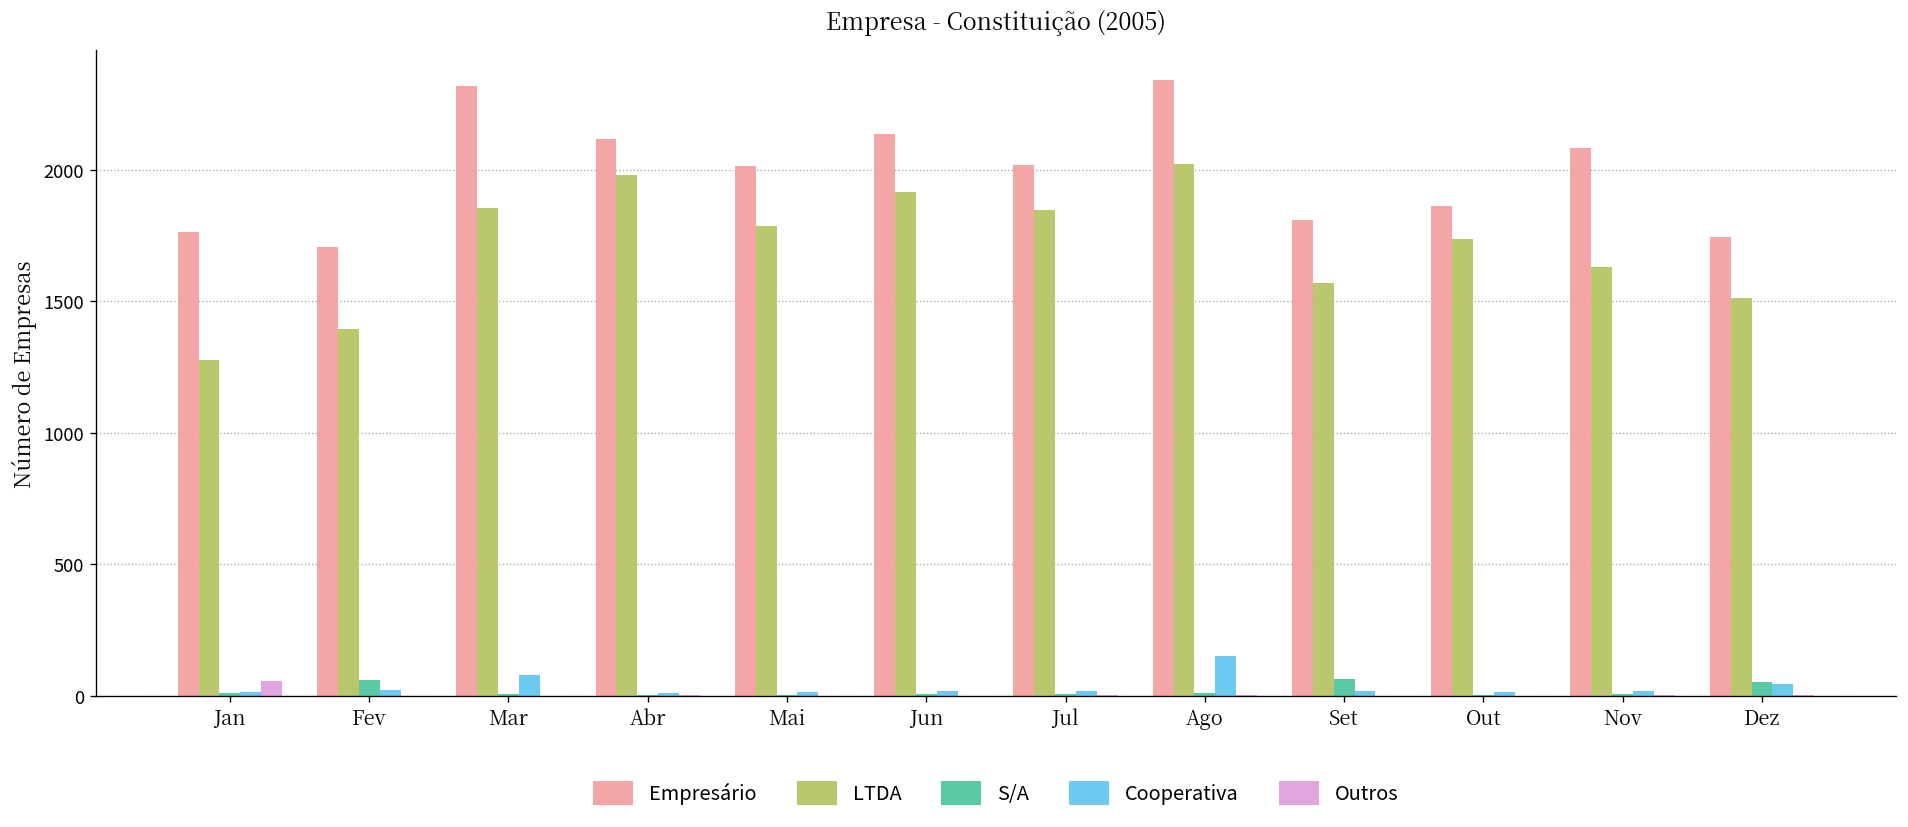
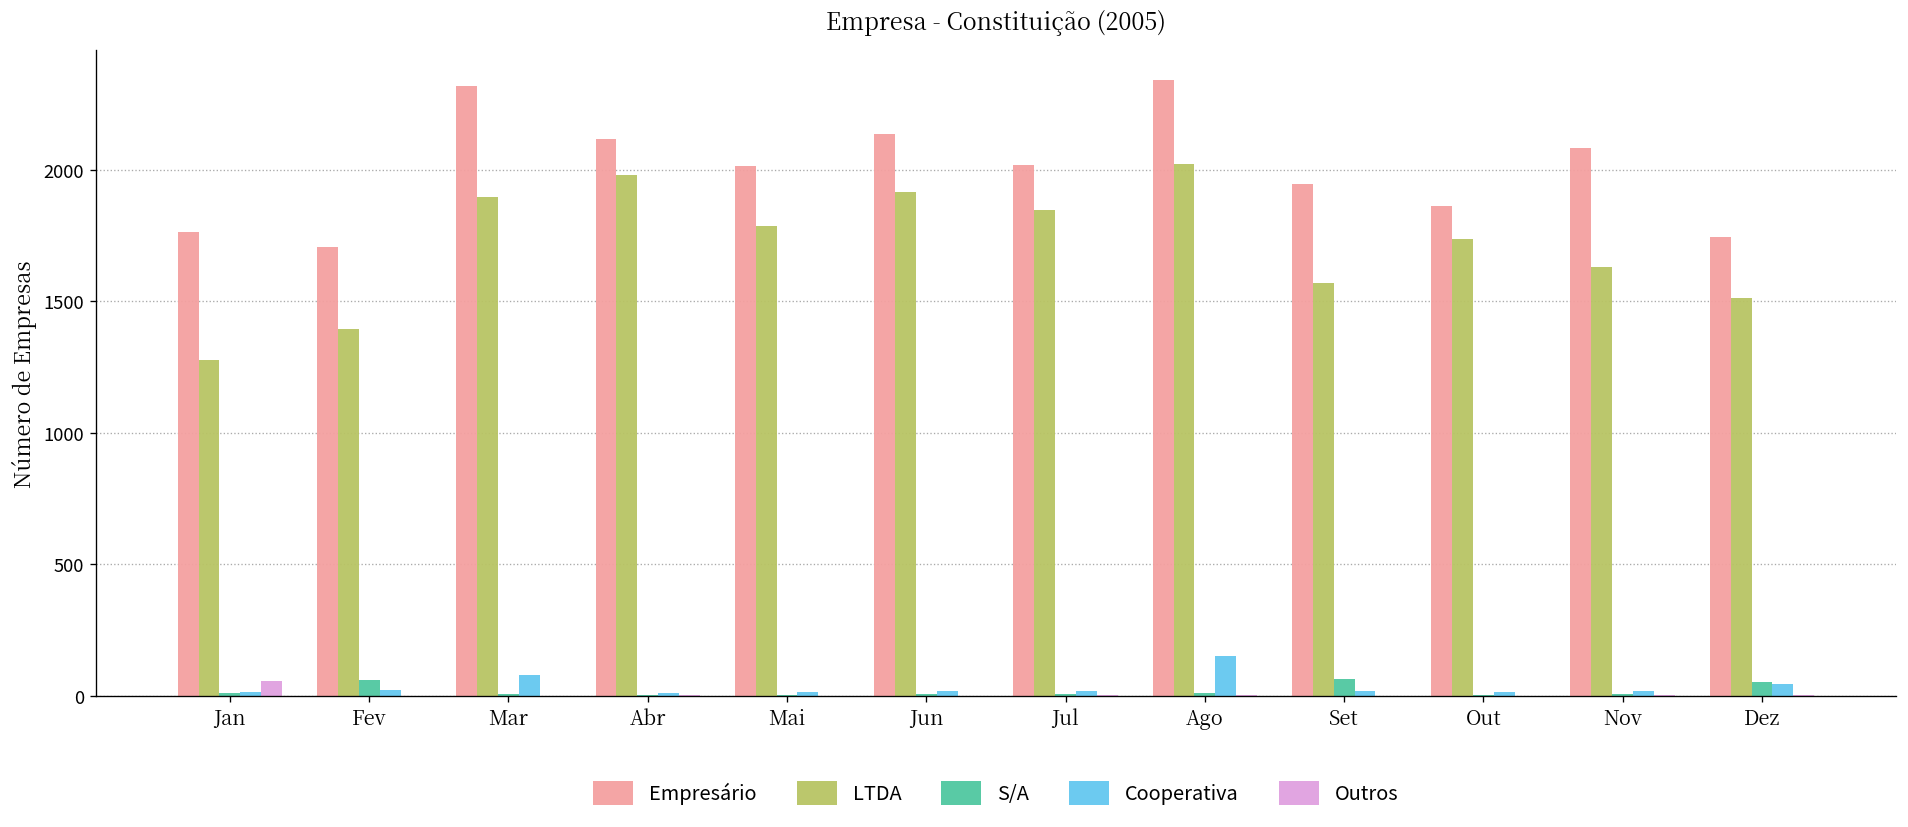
LTDA, Mar: 1860 -> 1900
Empresário, Set: 1810 -> 1950
